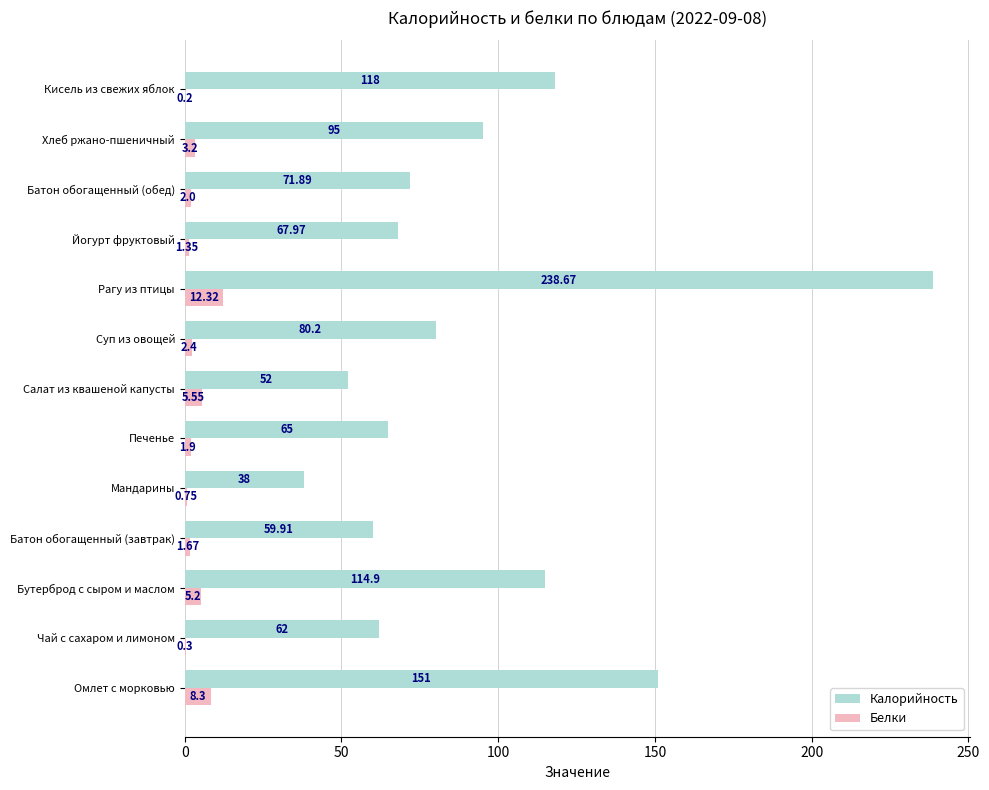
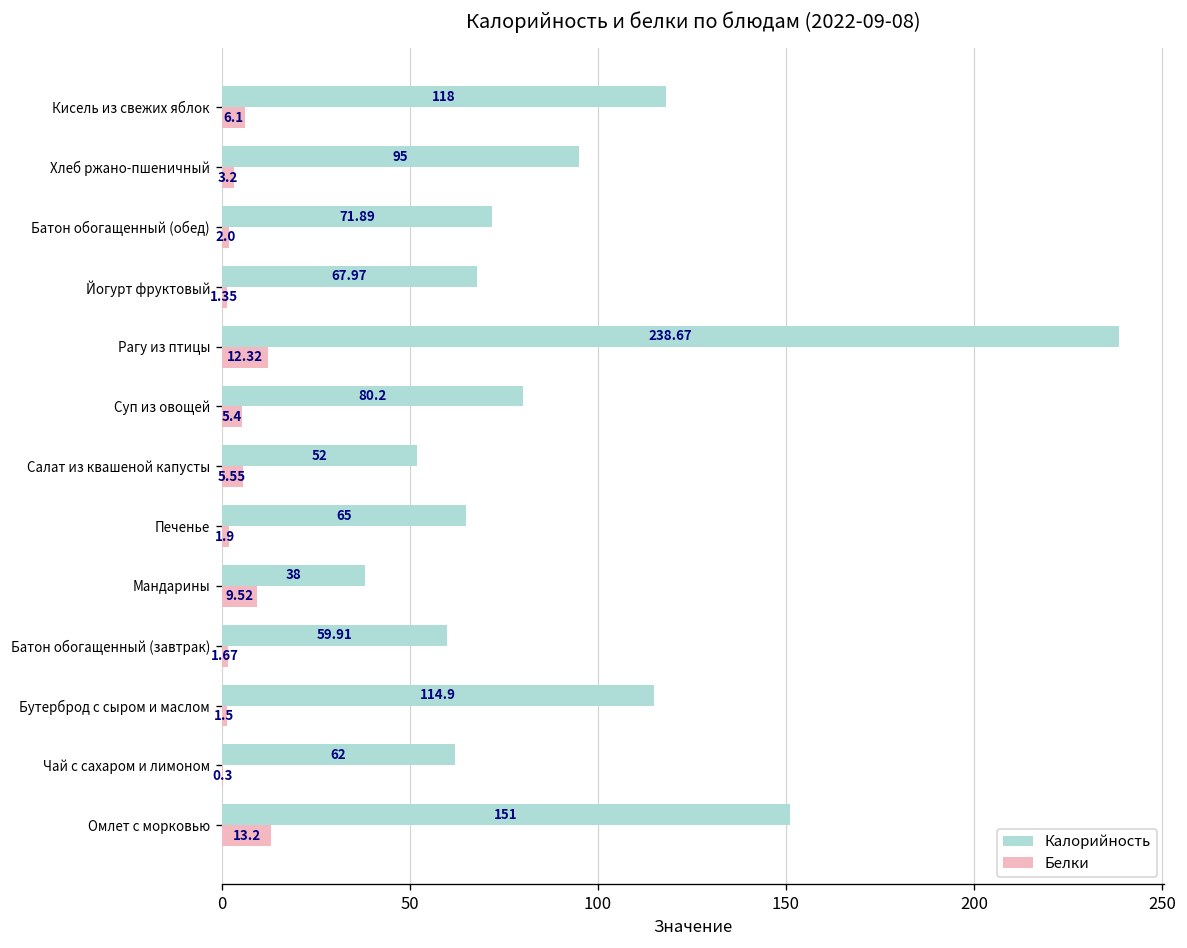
Белки, Кисель из свежих яблок: 0.2 -> 6.1
Белки, Суп из овощей: 2.4 -> 5.4
Белки, Мандарины: 0.75 -> 9.52
Белки, Бутерброд с сыром и маслом: 5.2 -> 1.5
Белки, Омлет с морковью: 8.3 -> 13.2
